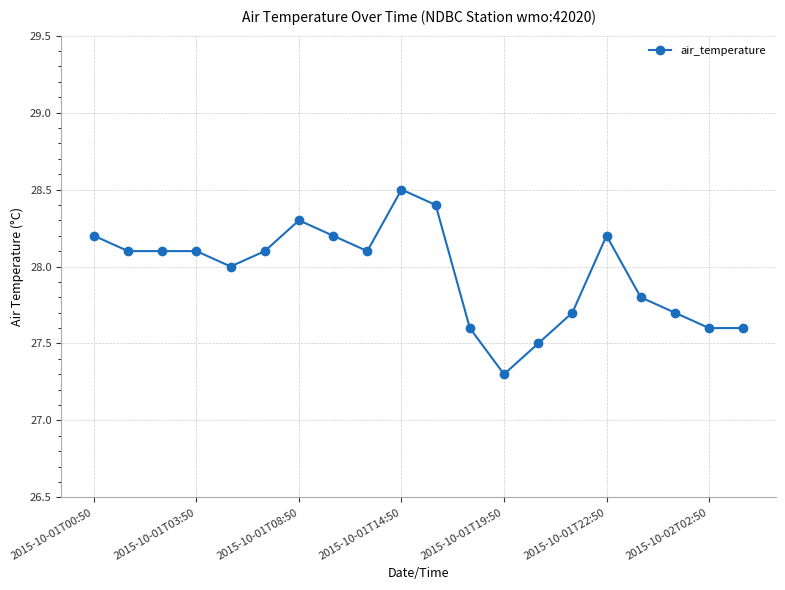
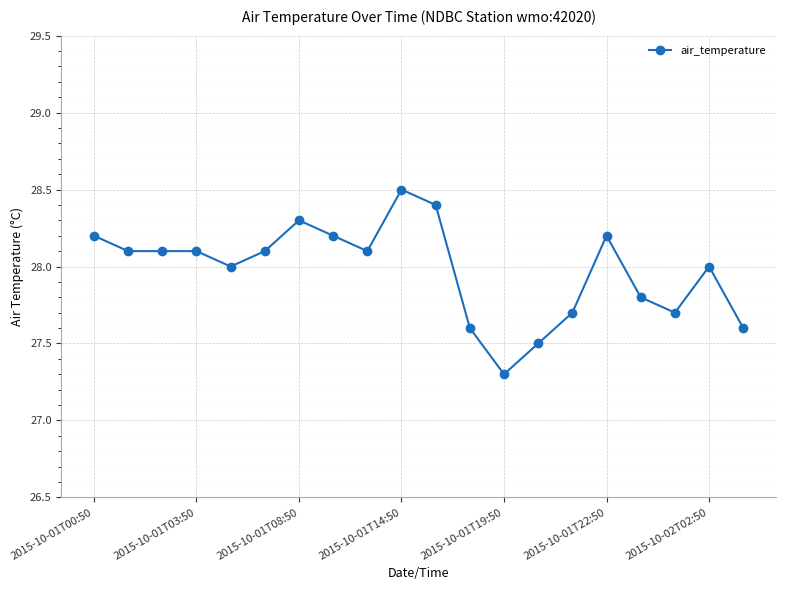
2015-10-02T02:50: 27.6 -> 28.0
